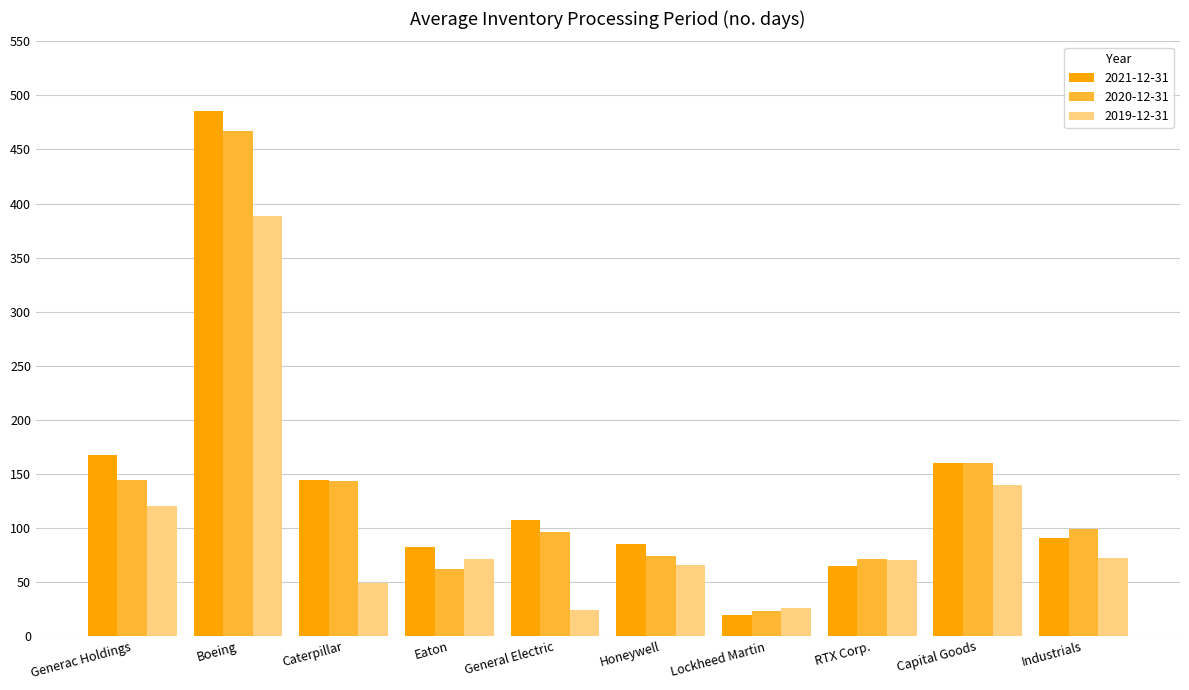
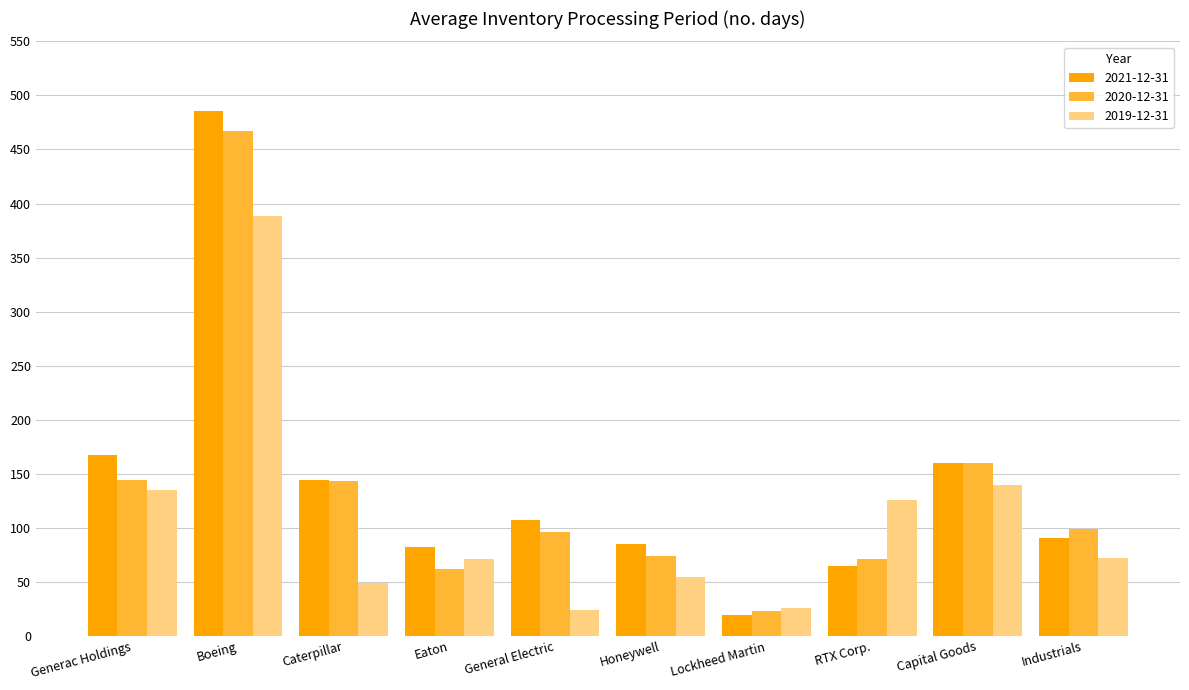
2019-12-31, Generac Holdings: 120 -> 135
2019-12-31, Honeywell: 66 -> 55
2019-12-31, RTX Corp.: 70 -> 126
